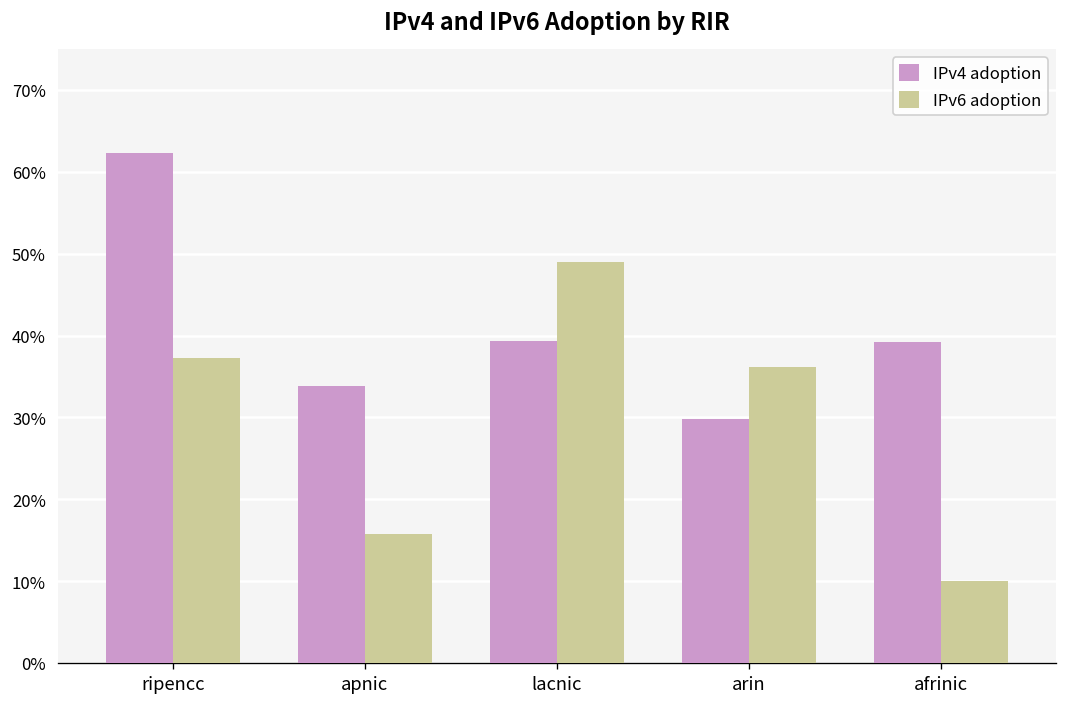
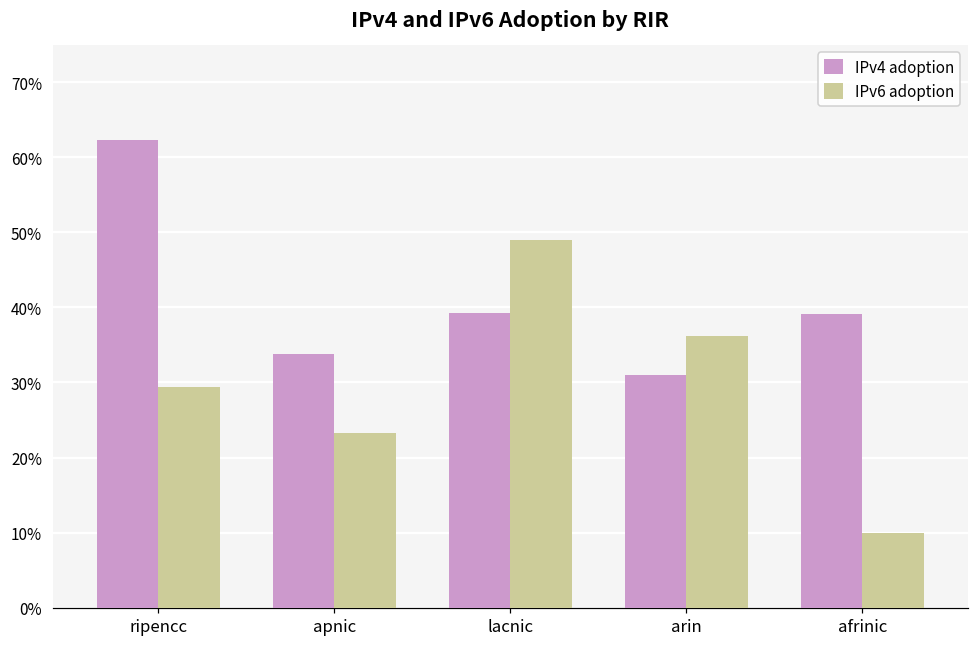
IPv6 adoption, ripencc: 37% -> 29%
IPv6 adoption, apnic: 16% -> 23%
IPv4 adoption, arin: 30% -> 31%
